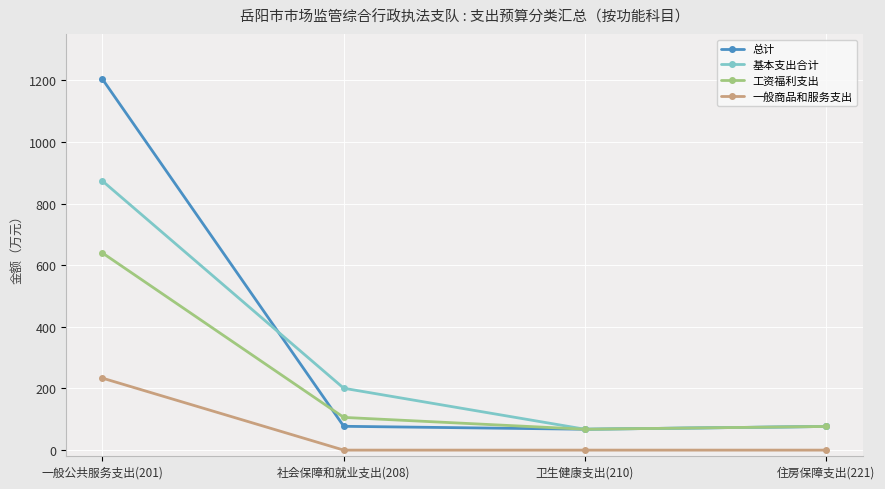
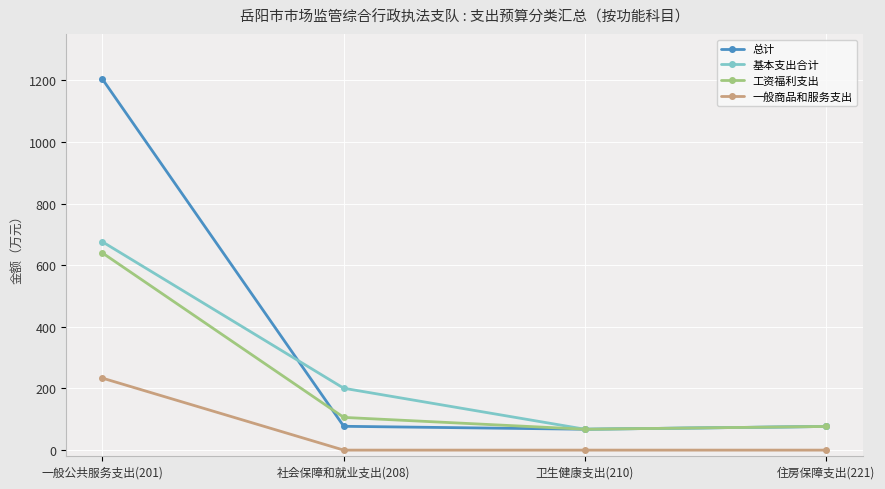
基本支出合计, 一般公共服务支出(201): 870 -> 680
